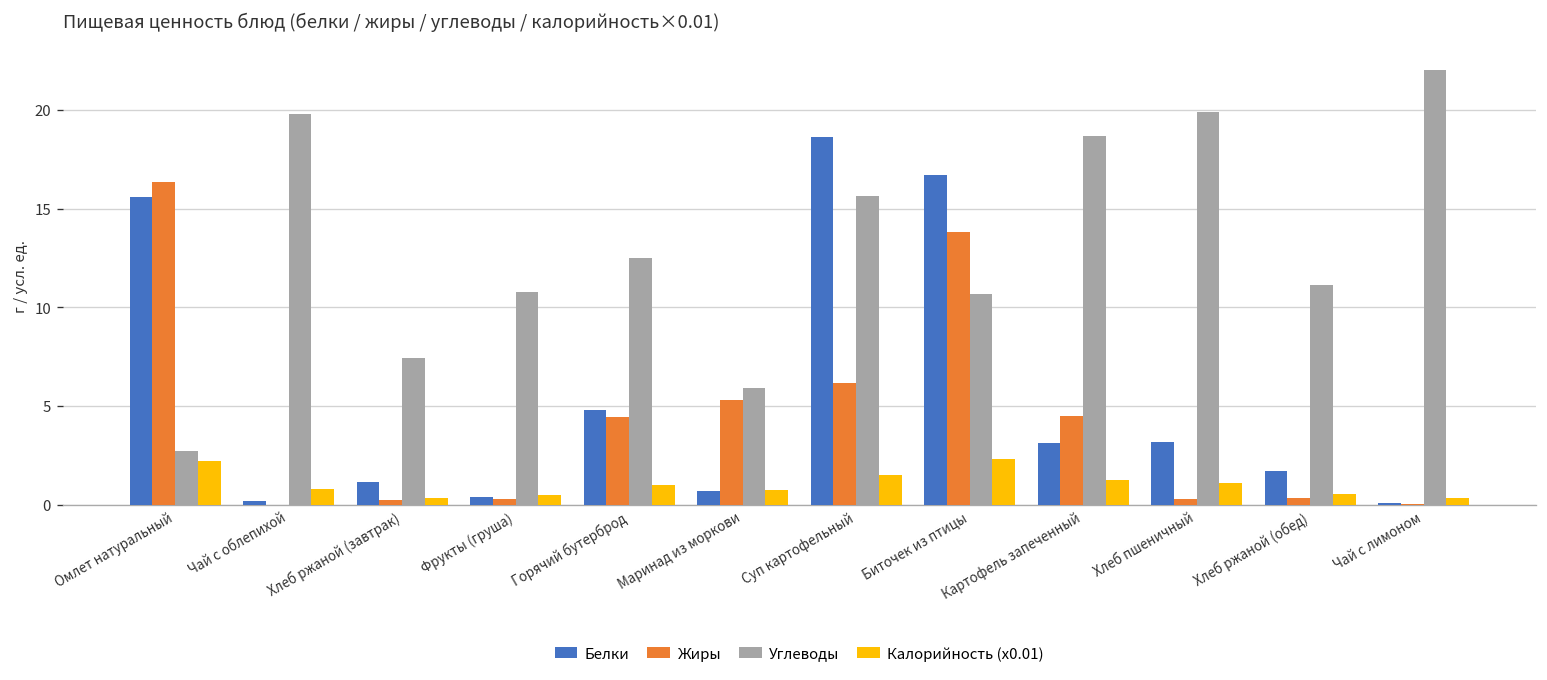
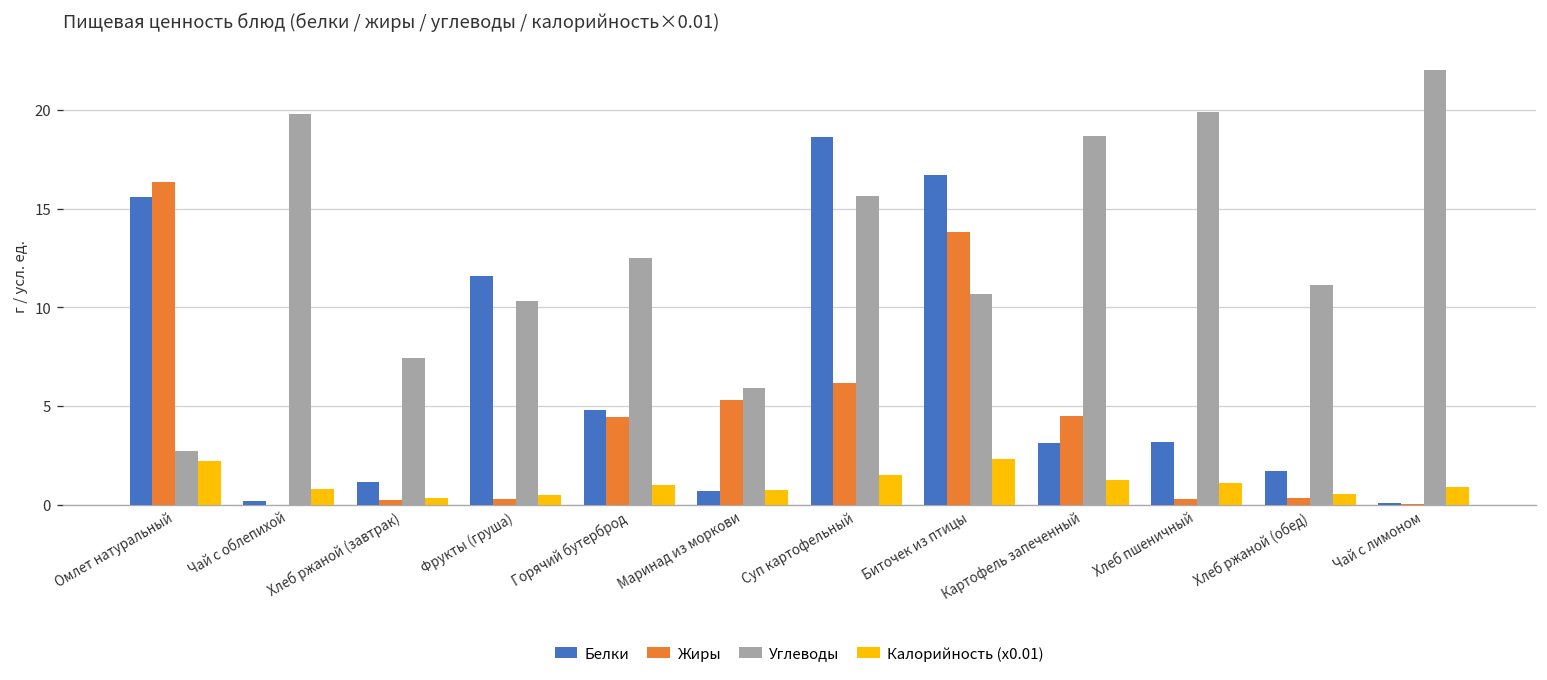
Белки, Фрукты (груша): 0.4 -> 11.6
Углеводы, Фрукты (груша): 10.8 -> 10.3
Калорийность (x0.01), Чай с лимоном: 0.3 -> 0.9
